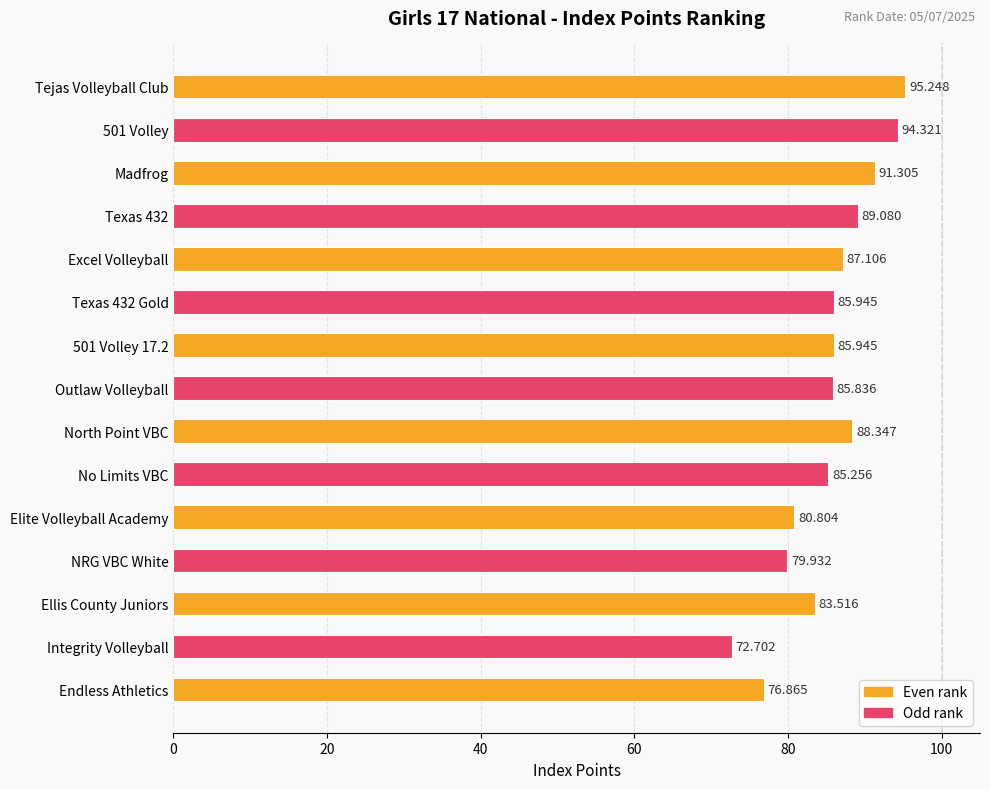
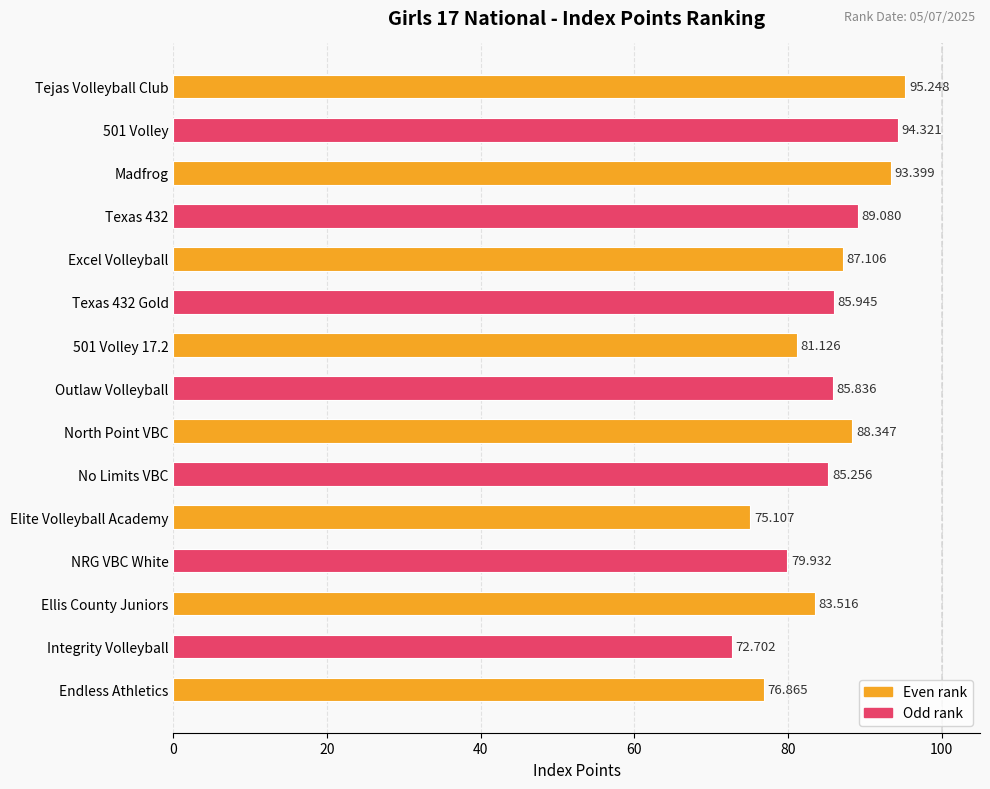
Madfrog: 91.305 -> 93.399
501 Volley 17.2: 85.945 -> 81.126
Elite Volleyball Academy: 80.804 -> 75.107
